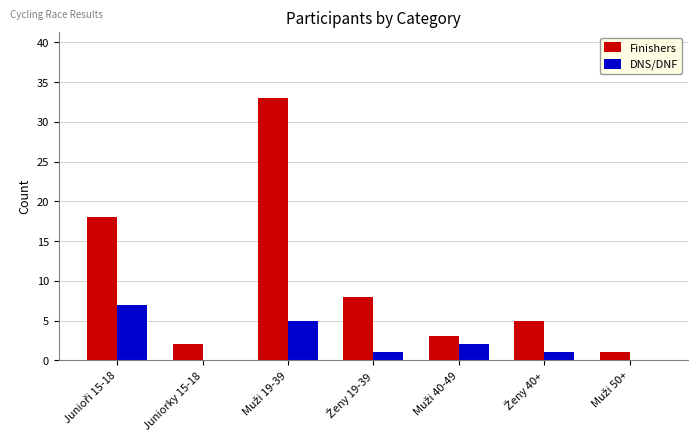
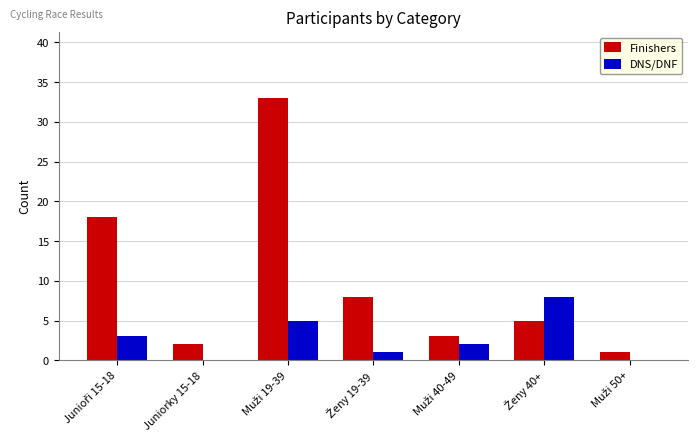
DNS/DNF, Junioři 15-18: 7 -> 3
DNS/DNF, Ženy 40+: 1 -> 8
